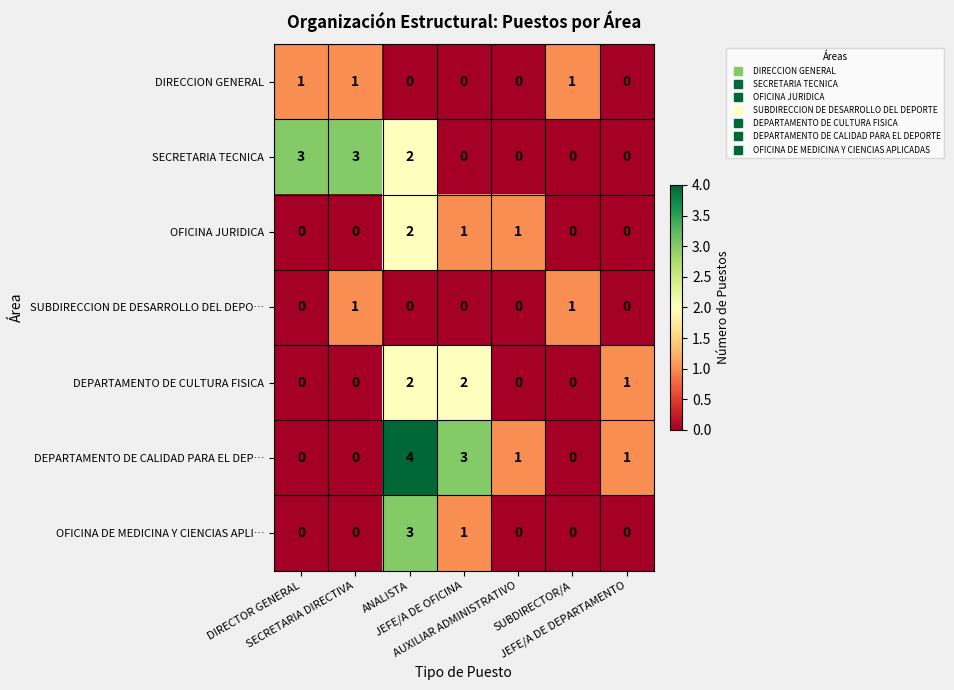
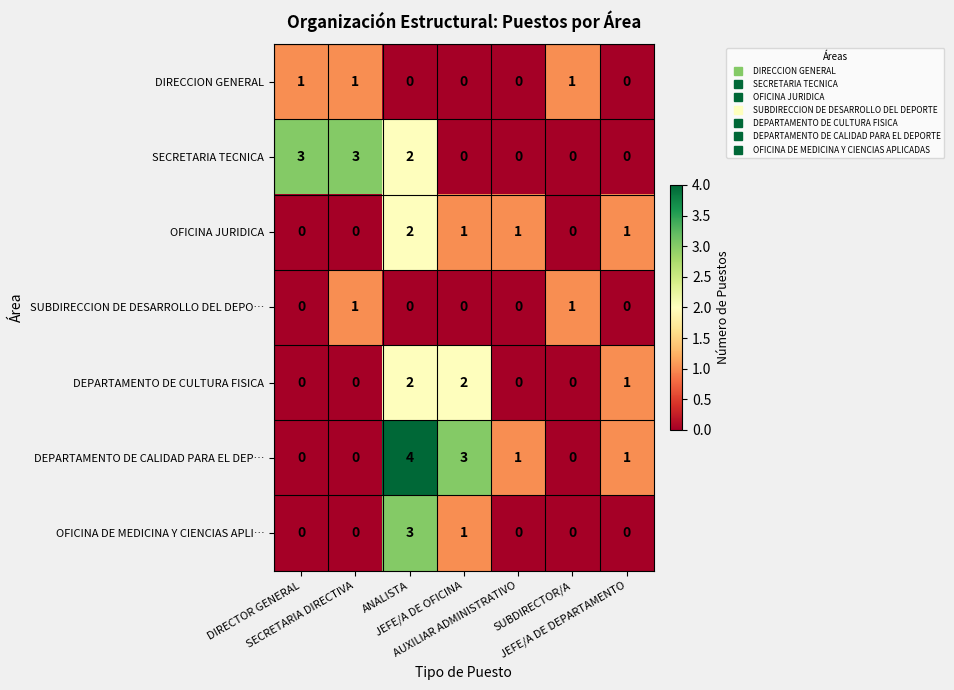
OFICINA JURIDICA, JEFE/A DE DEPARTAMENTO: 0 -> 1
